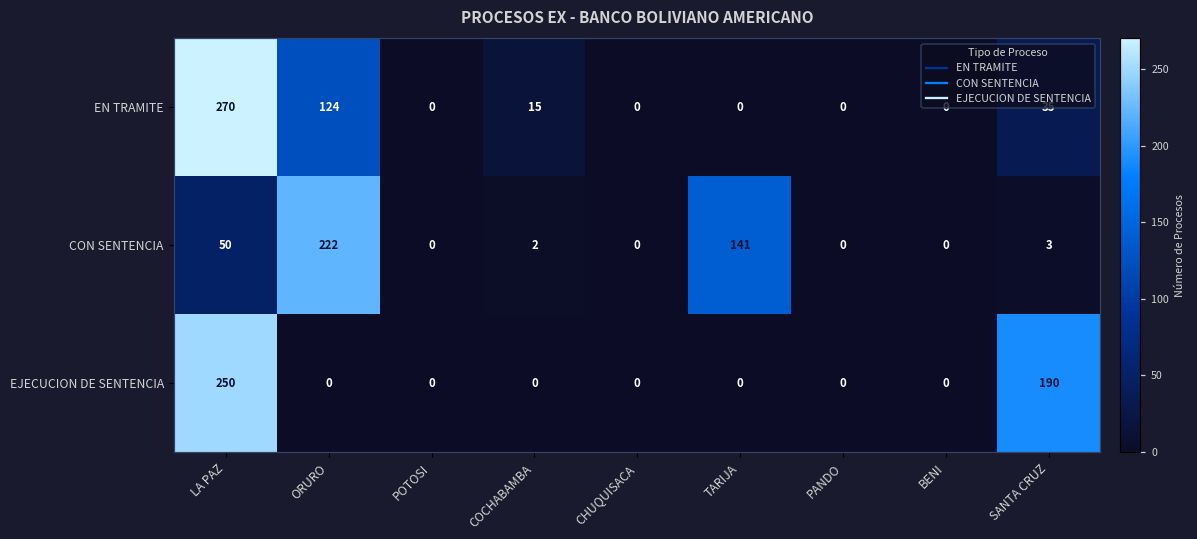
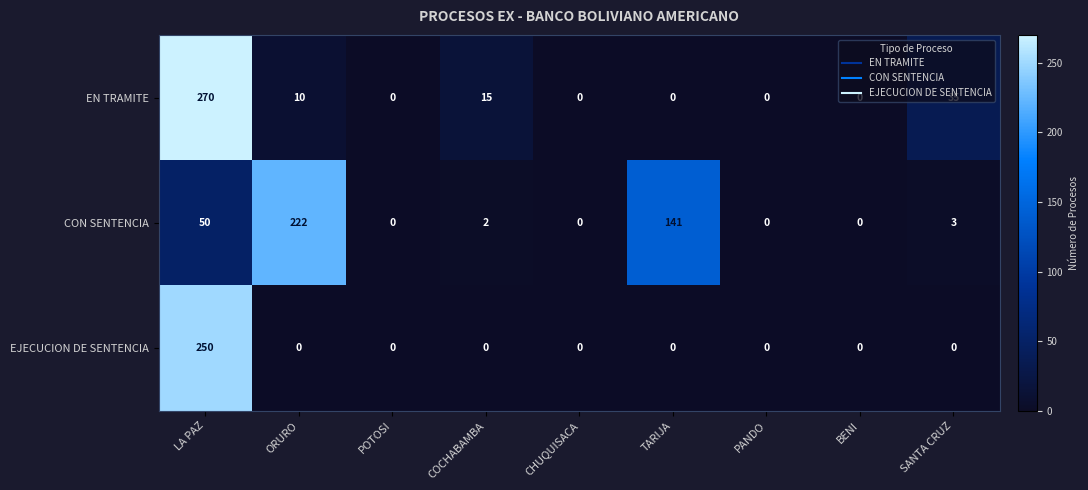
EN TRAMITE, ORURO: 124 -> 10
EJECUCION DE SENTENCIA, SANTA CRUZ: 190 -> 0
